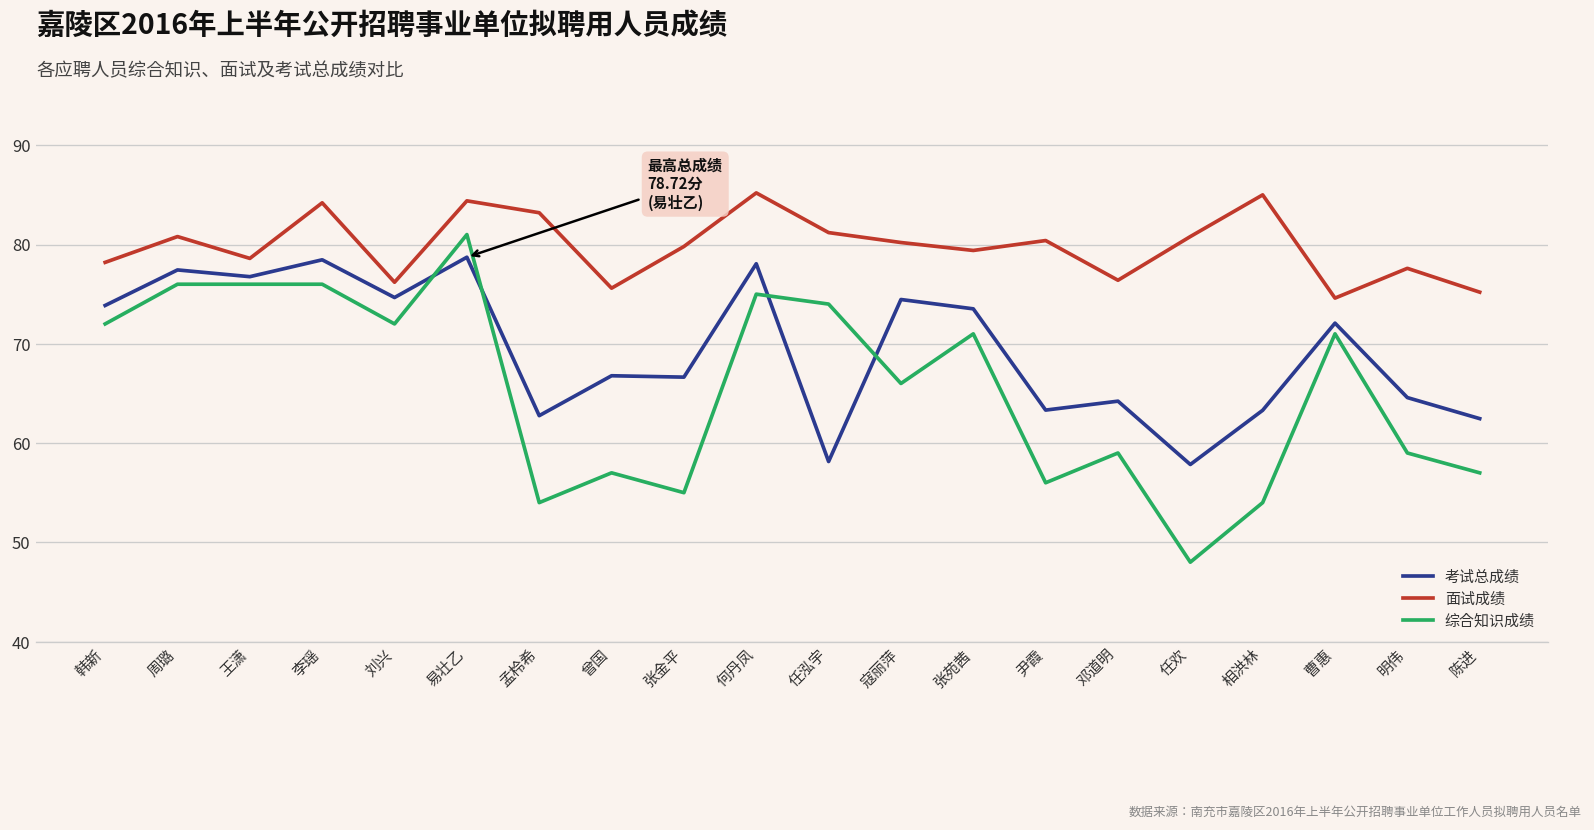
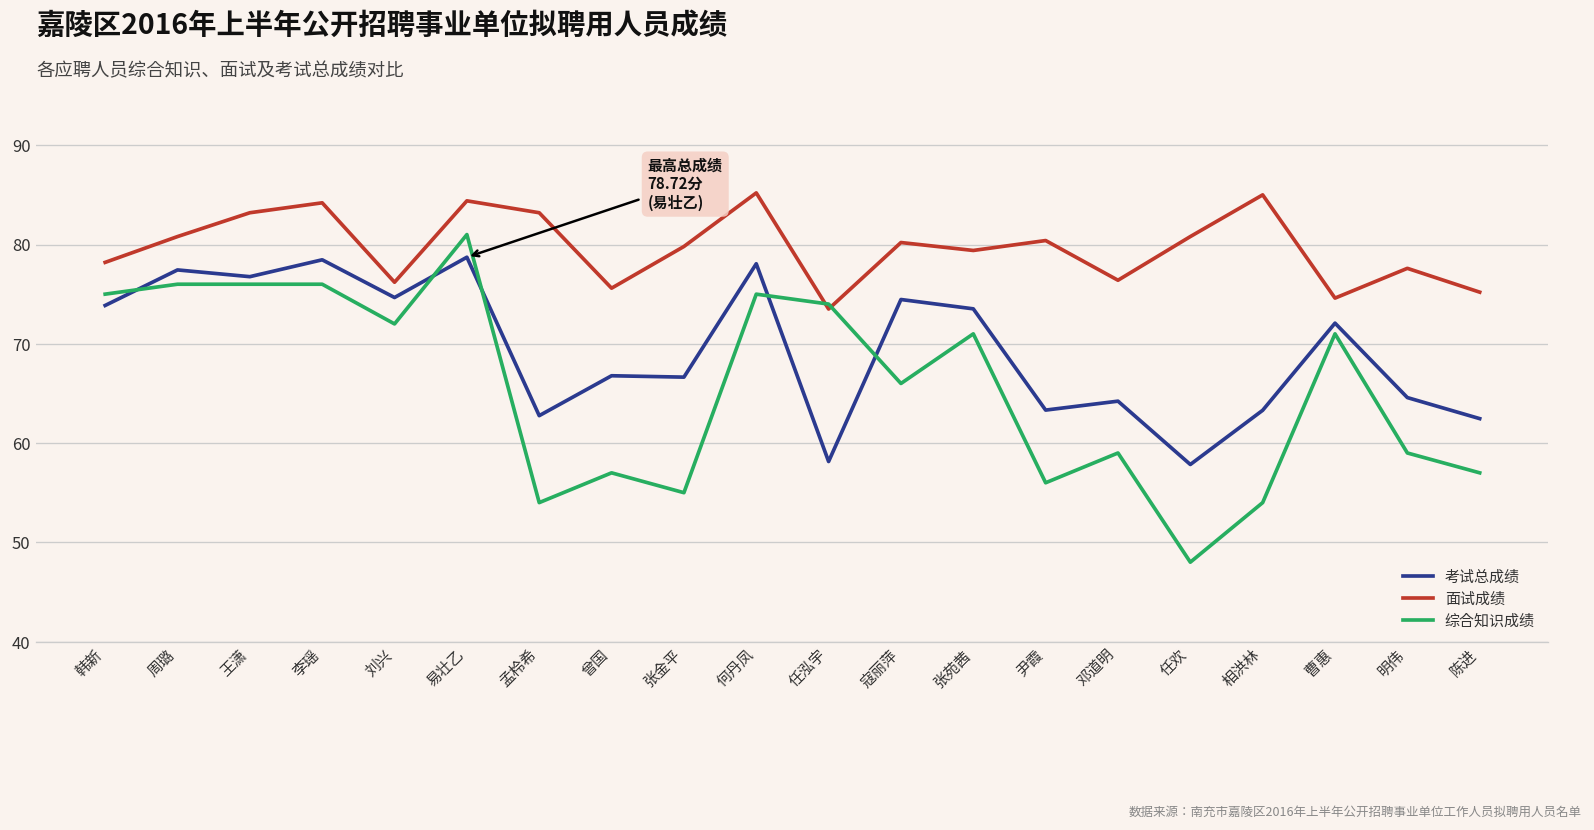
综合知识成绩, 韩新: 72 -> 75
面试成绩, 王潇: 79 -> 83
面试成绩, 任泓宇: 81 -> 74
